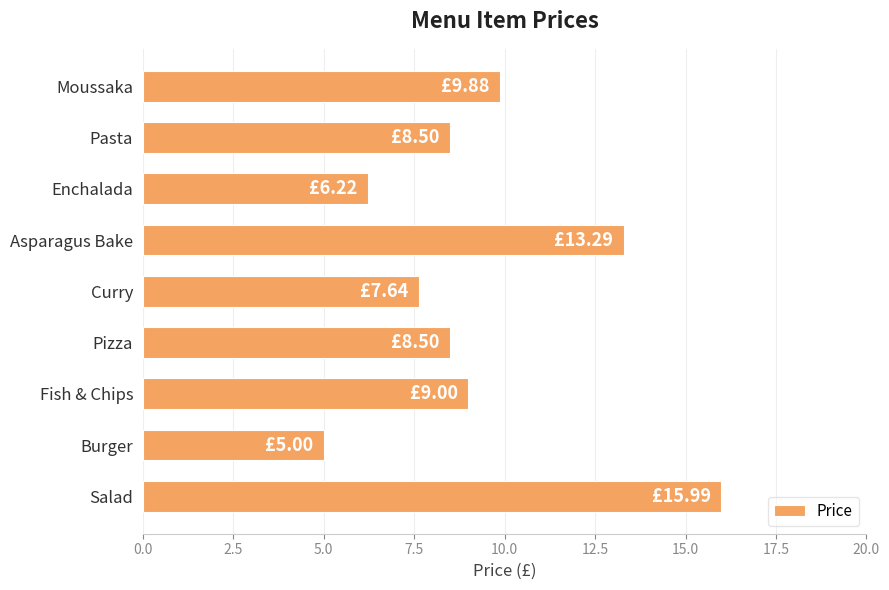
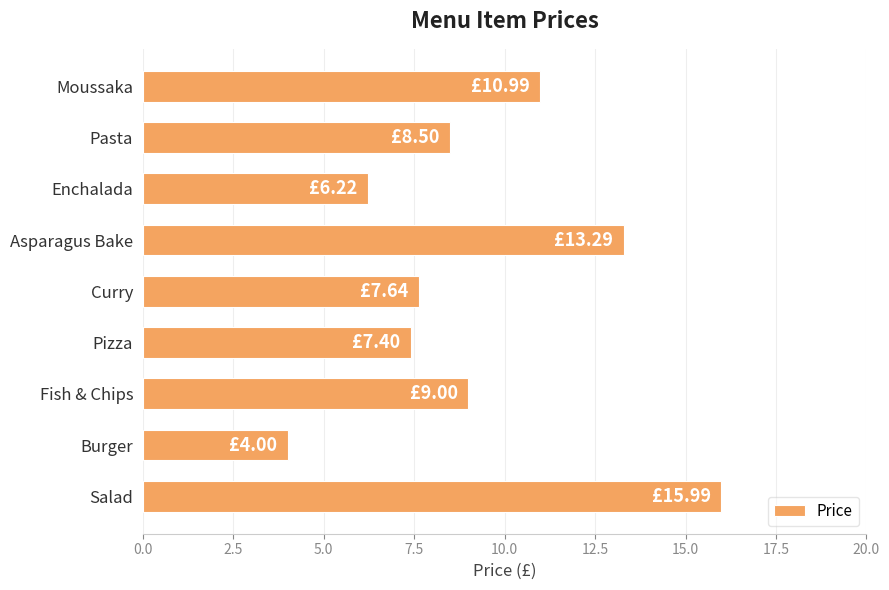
Moussaka: £9.88 -> £10.99
Pizza: £8.50 -> £7.40
Burger: £5.00 -> £4.00
